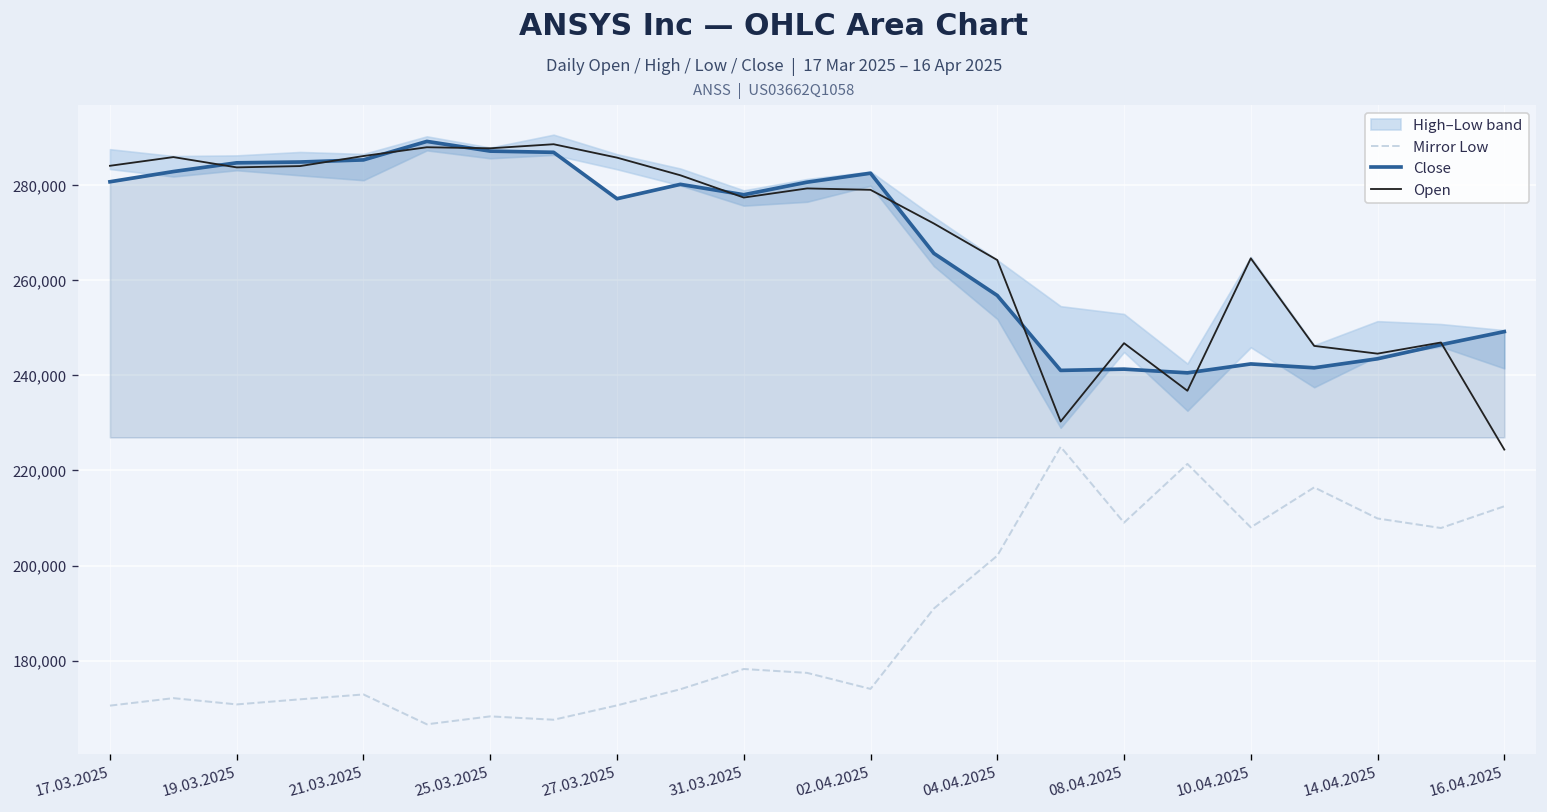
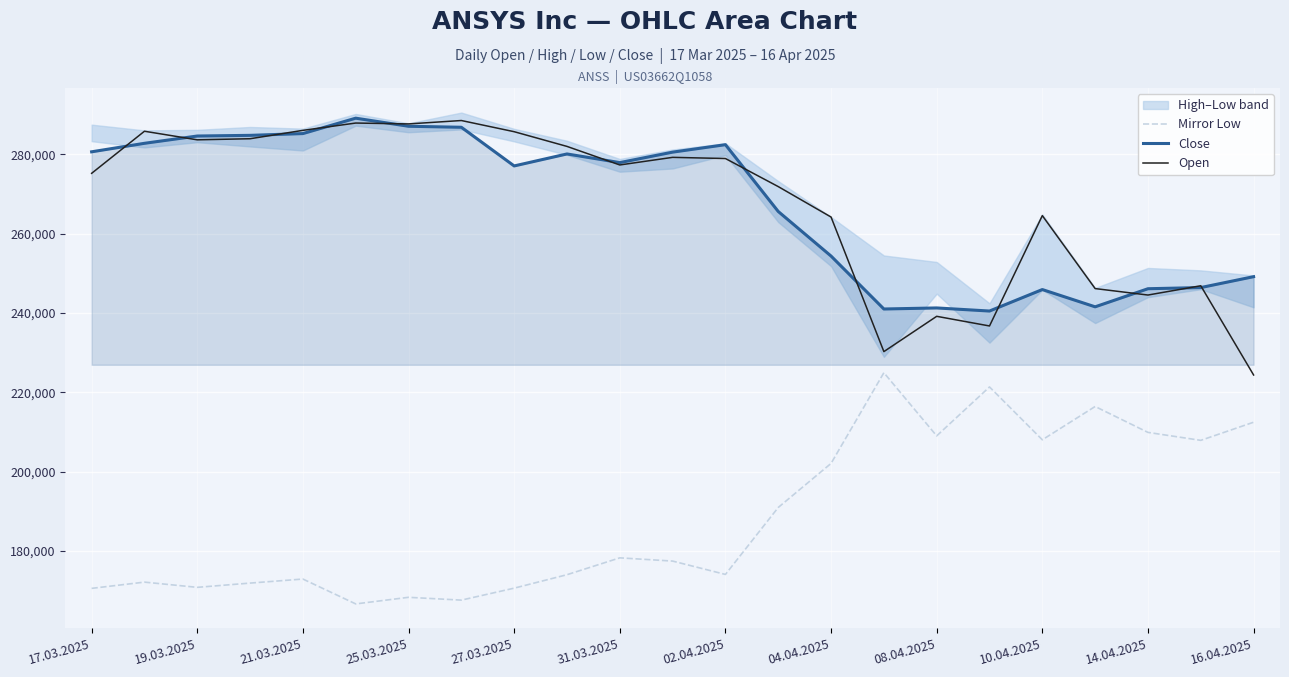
Open, 17.03.2025: 284,000 -> 275,000
Close, 04.04.2025: 257,000 -> 254,000
Open, 08.04.2025: 247,000 -> 239,000
Close, 10.04.2025: 242,000 -> 246,000
Close, 14.04.2025: 243,000 -> 246,000
